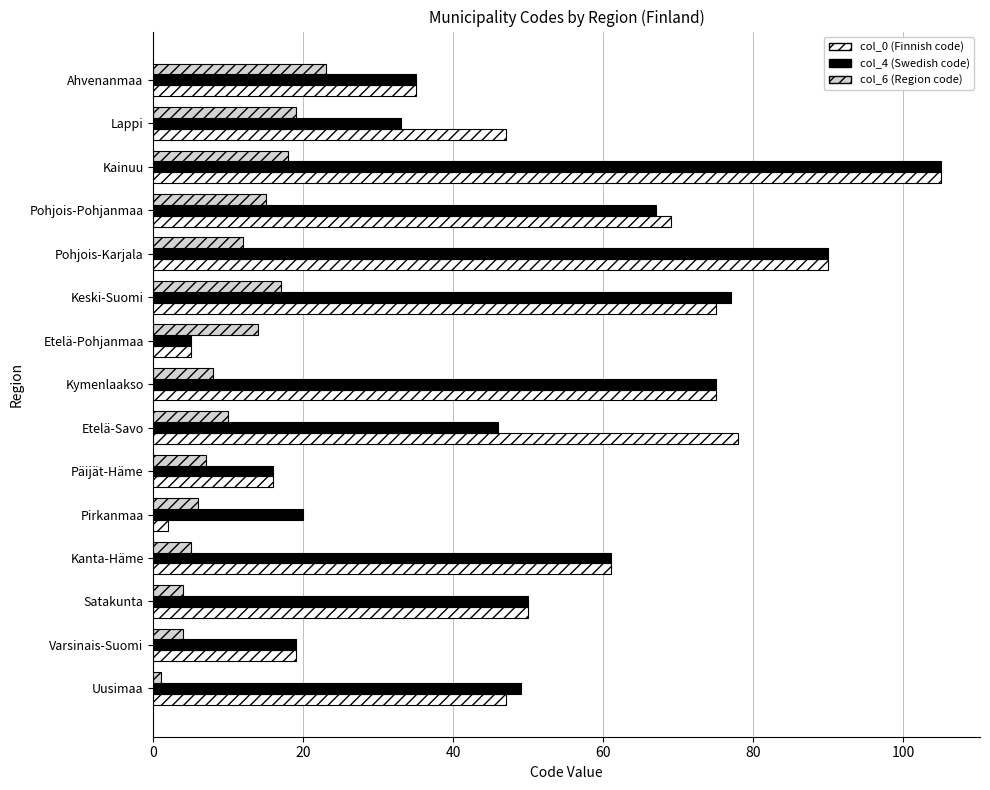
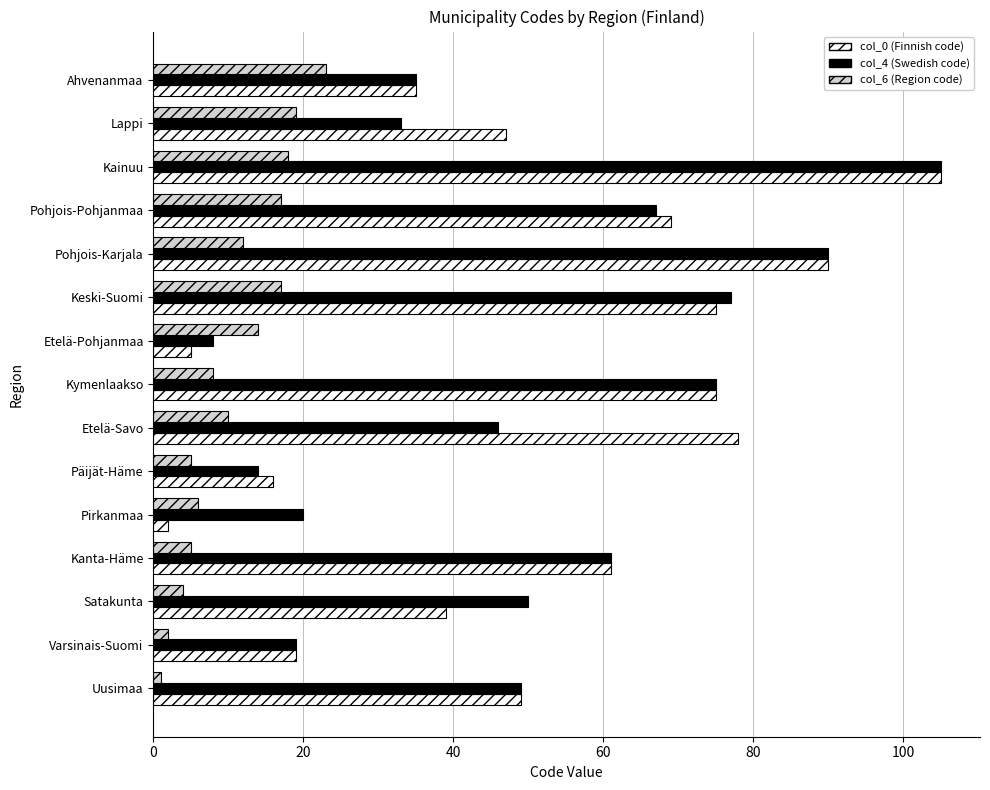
col_6 (Region code), Pohjois-Pohjanmaa: 15 -> 17
col_4 (Swedish code), Etelä-Pohjanmaa: 5 -> 8
col_6 (Region code), Päijät-Häme: 7 -> 5
col_4 (Swedish code), Päijät-Häme: 16 -> 14
col_0 (Finnish code), Satakunta: 50 -> 39
col_6 (Region code), Varsinais-Suomi: 4 -> 2
col_0 (Finnish code), Uusimaa: 47 -> 49
